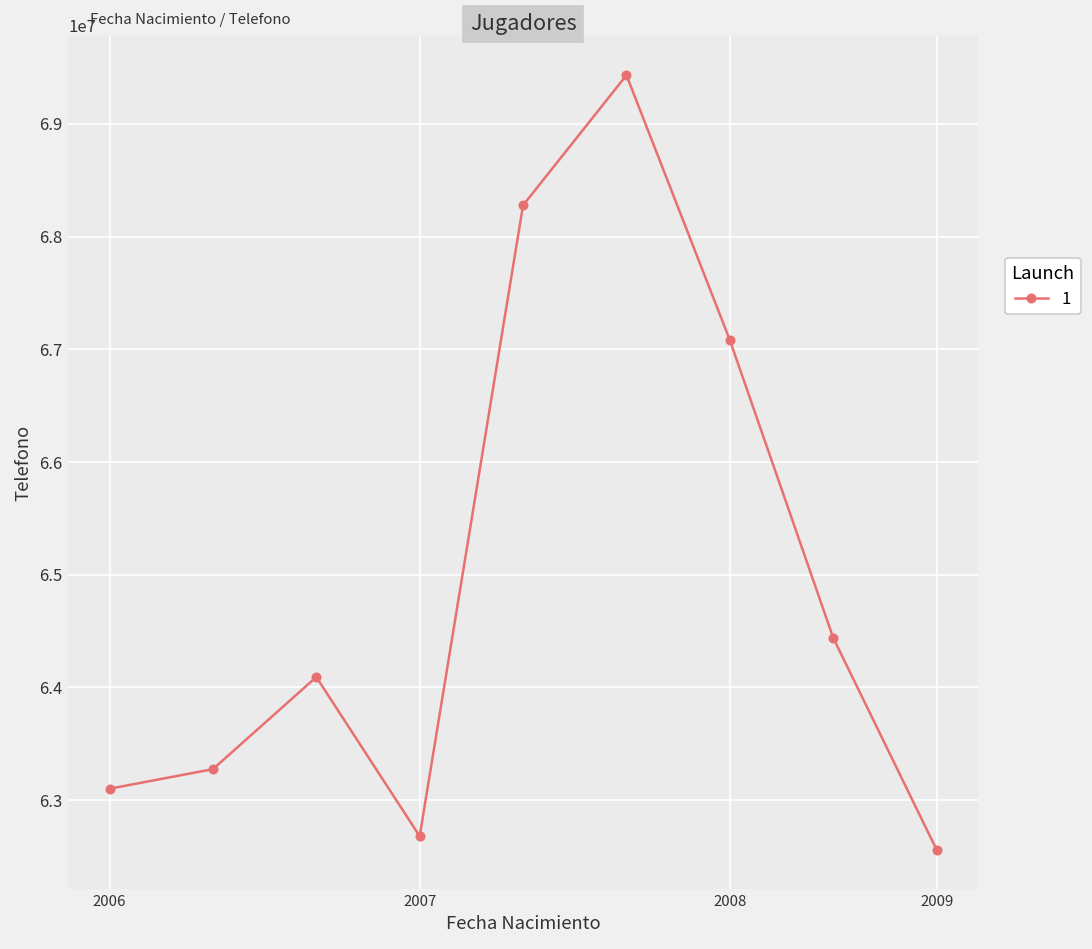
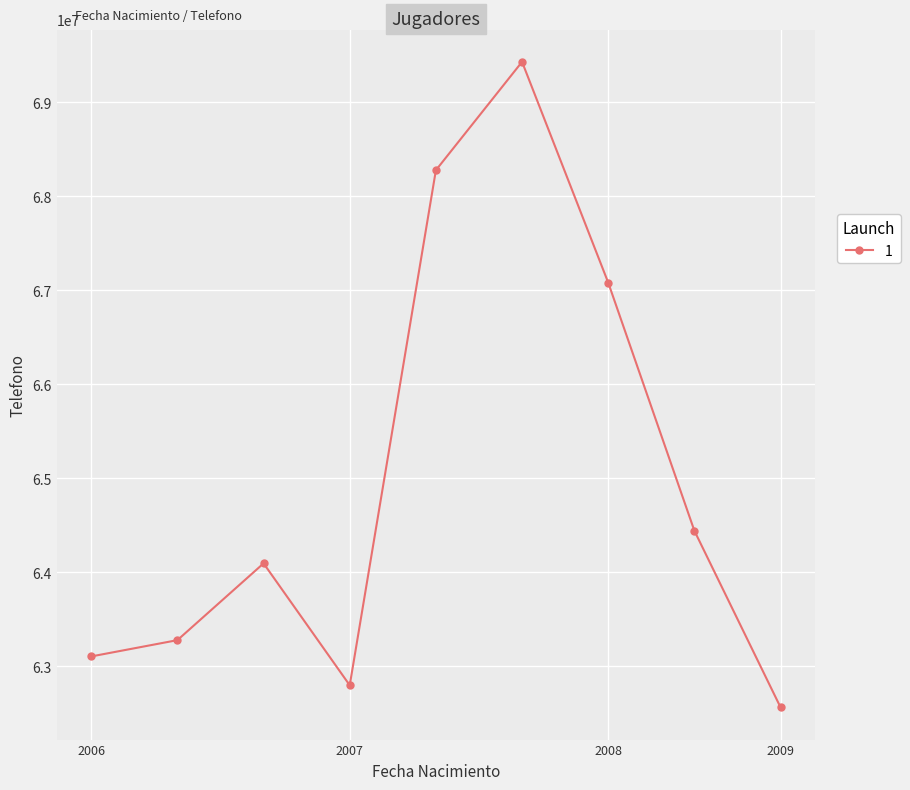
2007: 62700000 -> 62800000
